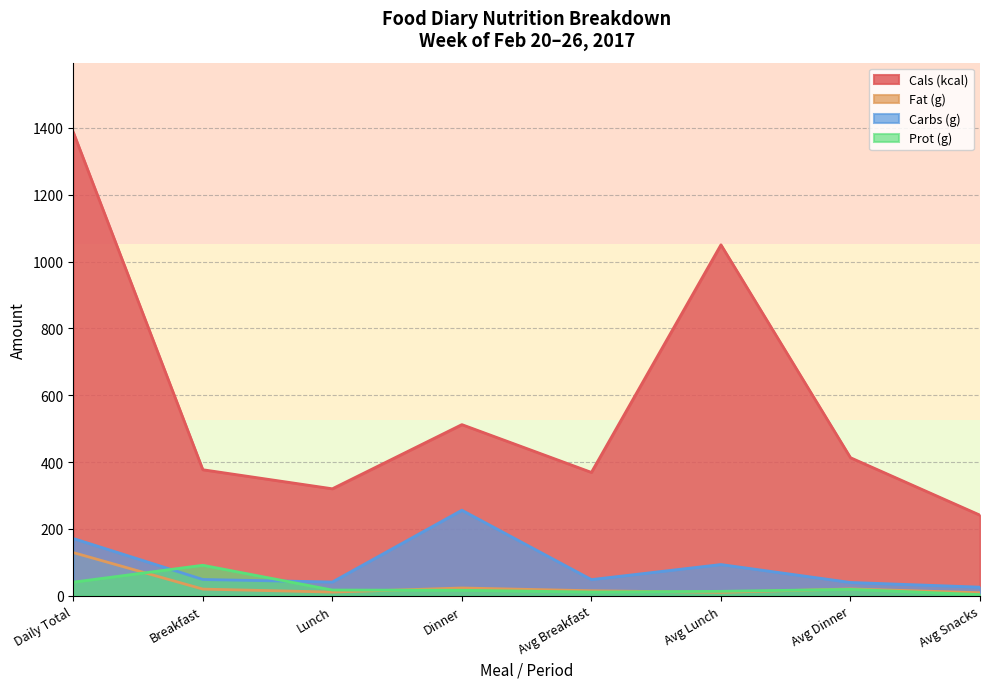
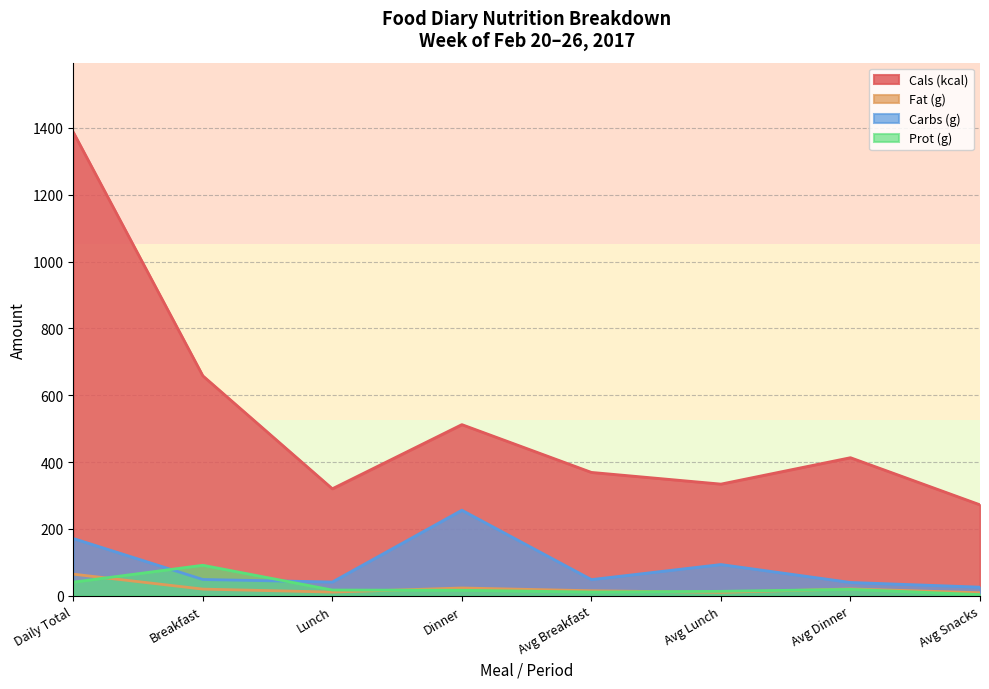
Fat (g), Daily Total: 130 -> 60
Cals (kcal), Breakfast: 380 -> 660
Cals (kcal), Avg Lunch: 1050 -> 330
Cals (kcal), Avg Snacks: 240 -> 270
